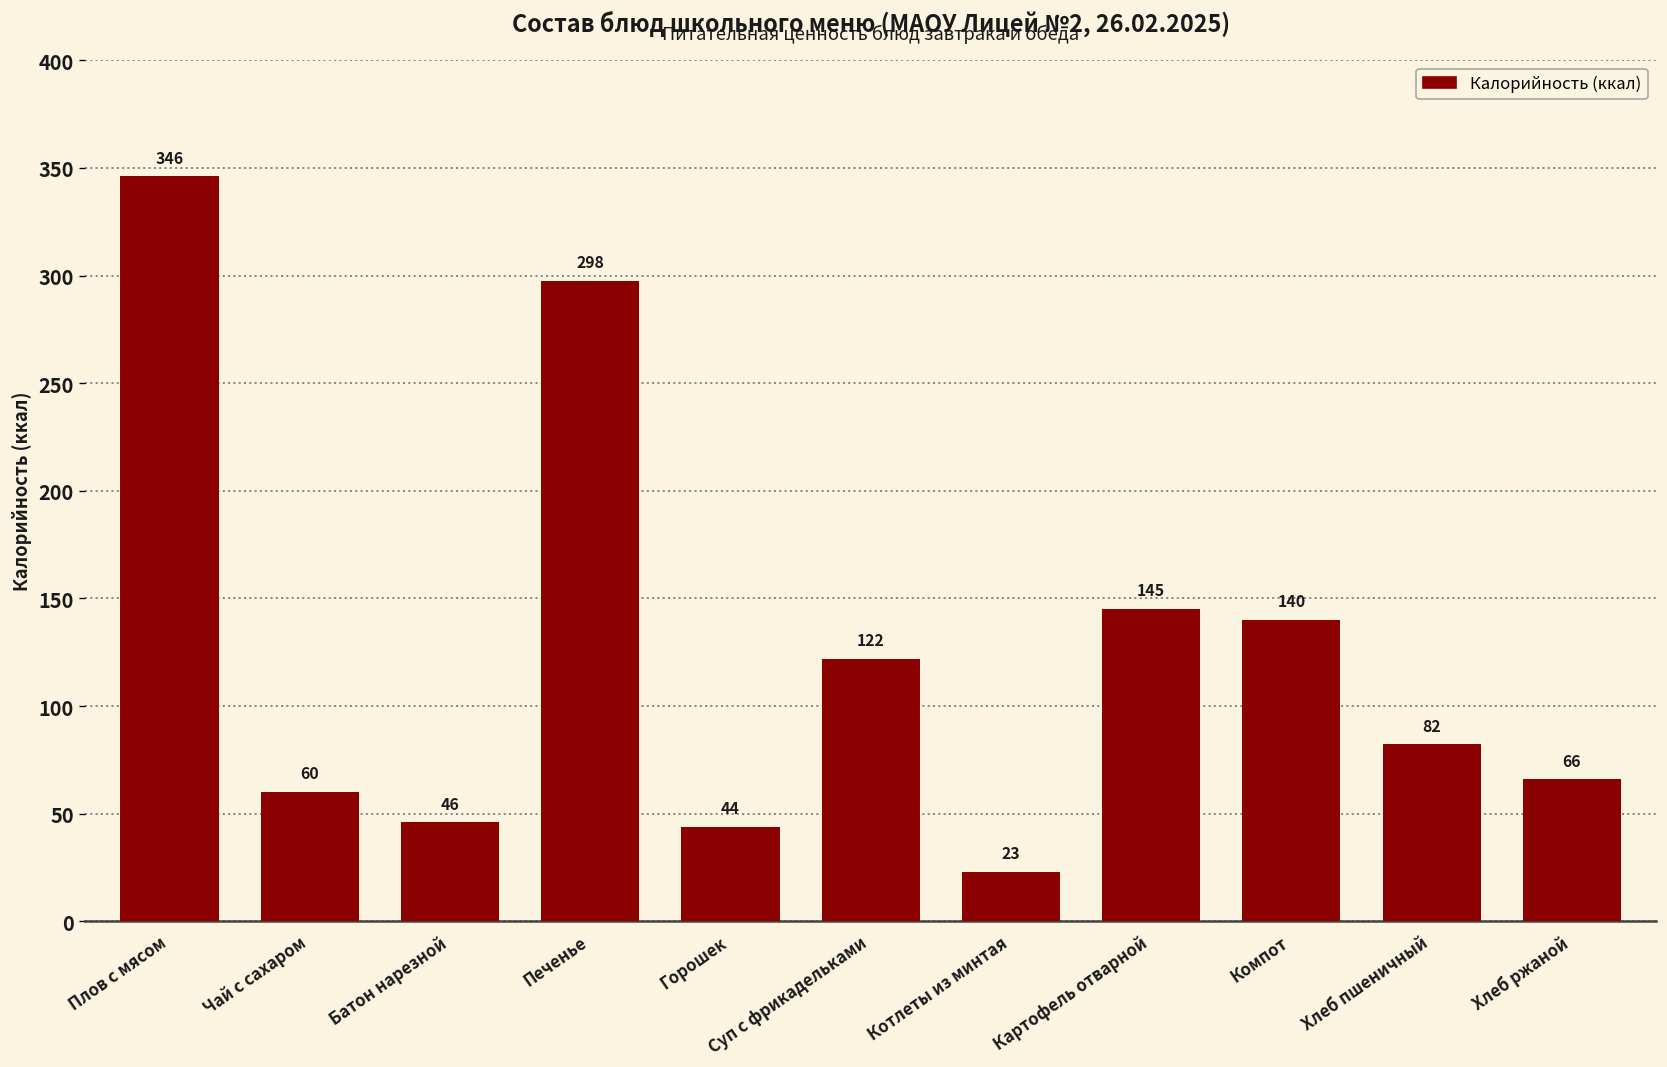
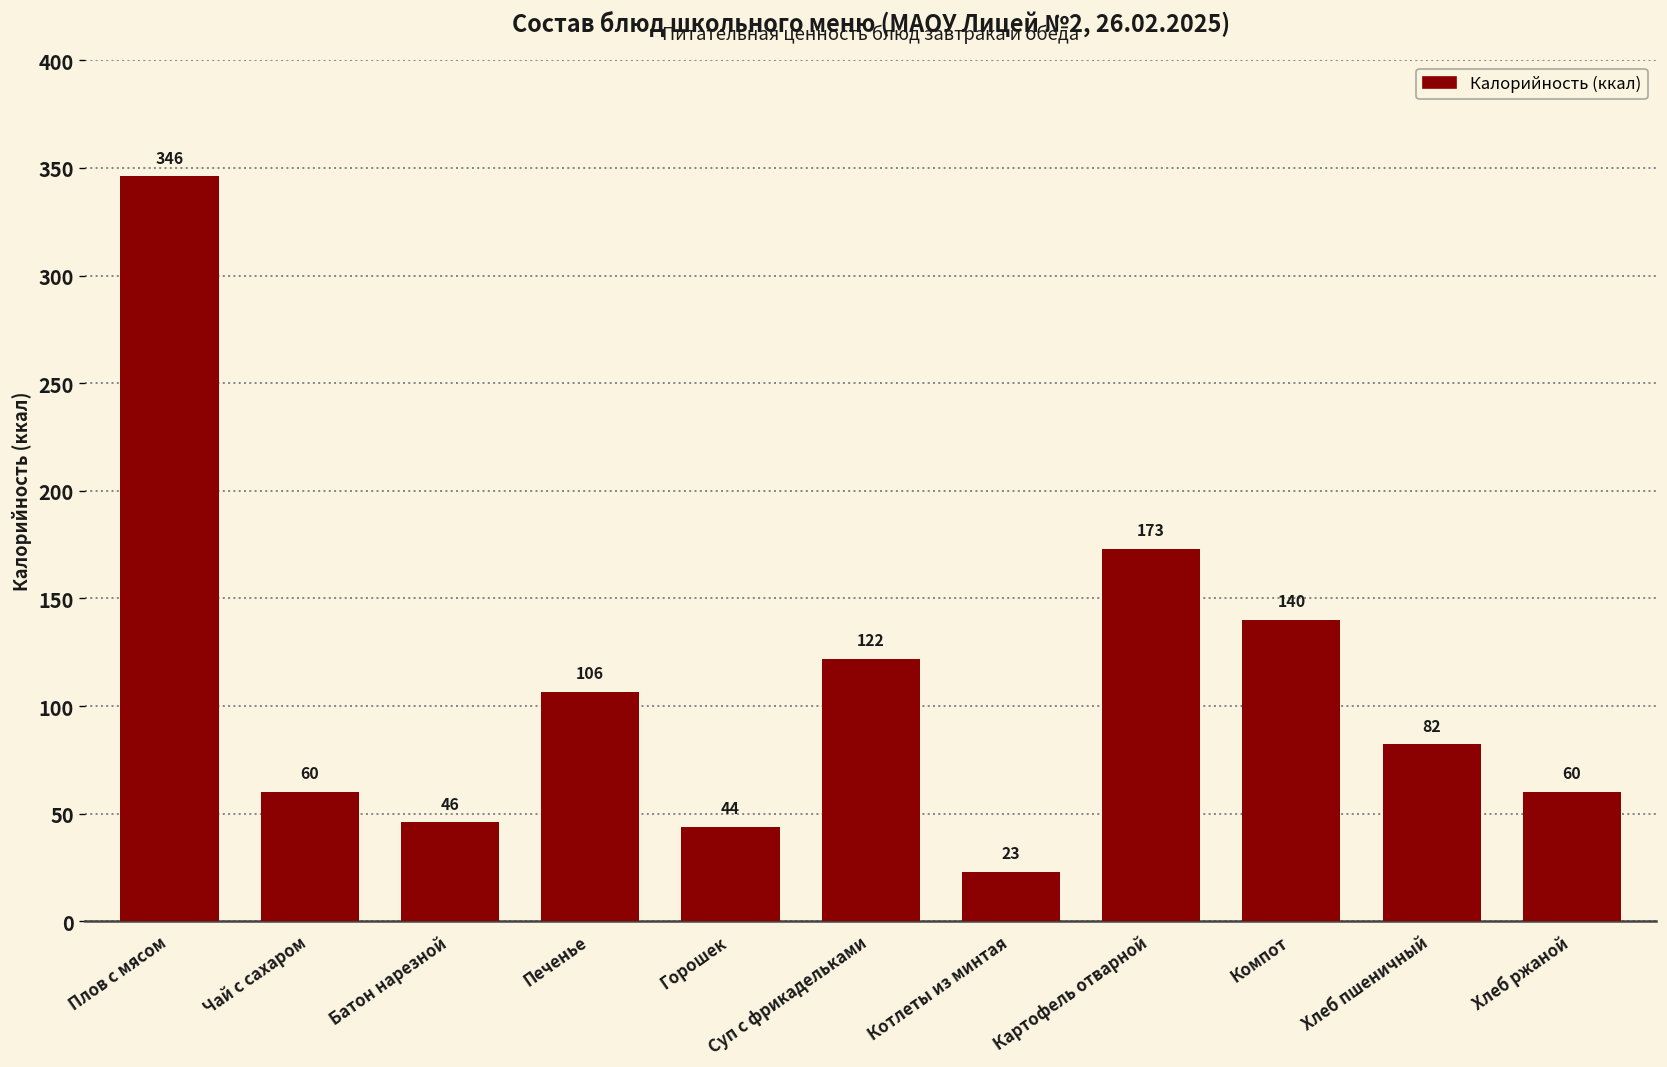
Печенье: 298 -> 106
Картофель отварной: 145 -> 173
Хлеб ржаной: 66 -> 60
